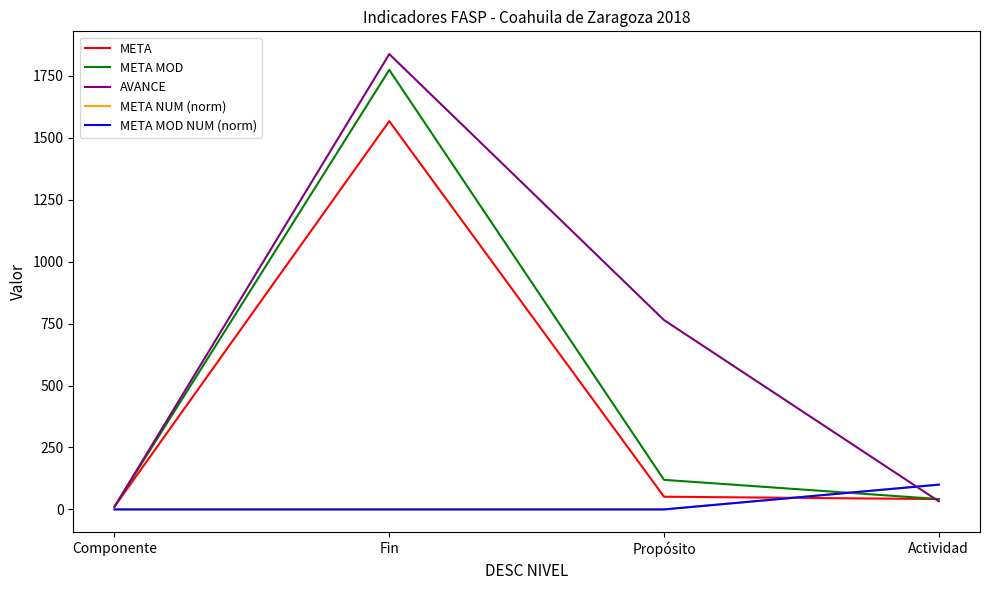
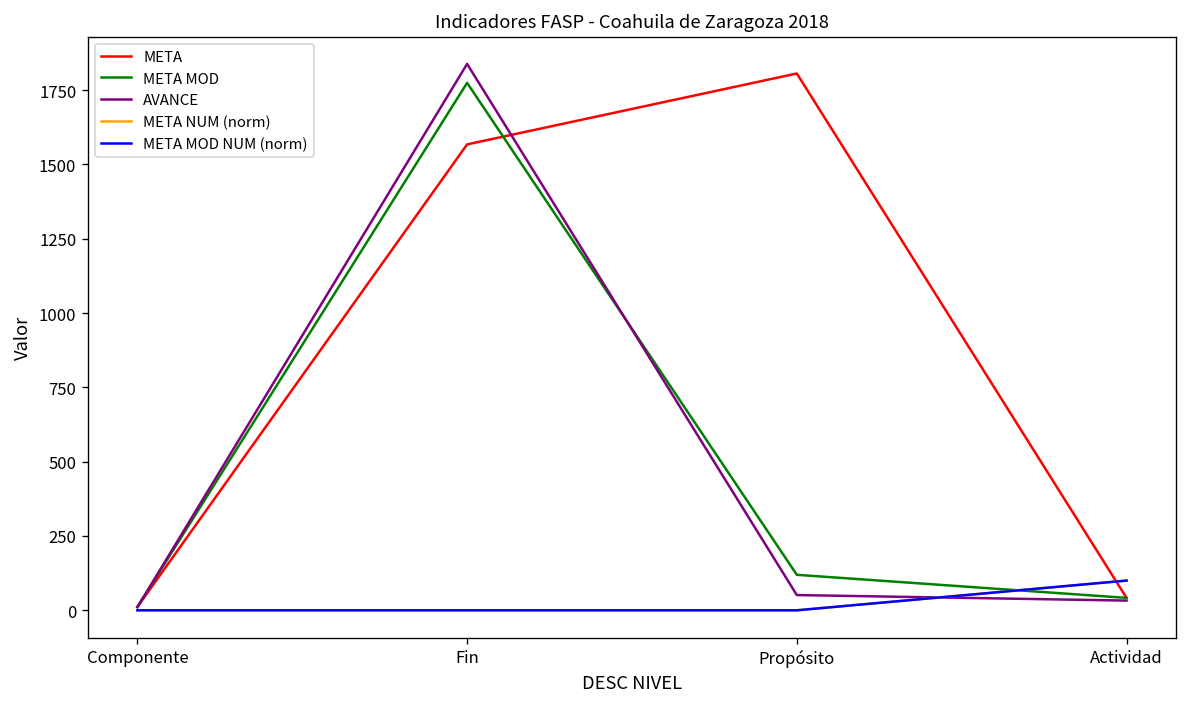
META, Propósito: 50 -> 1810
AVANCE, Propósito: 760 -> 50
